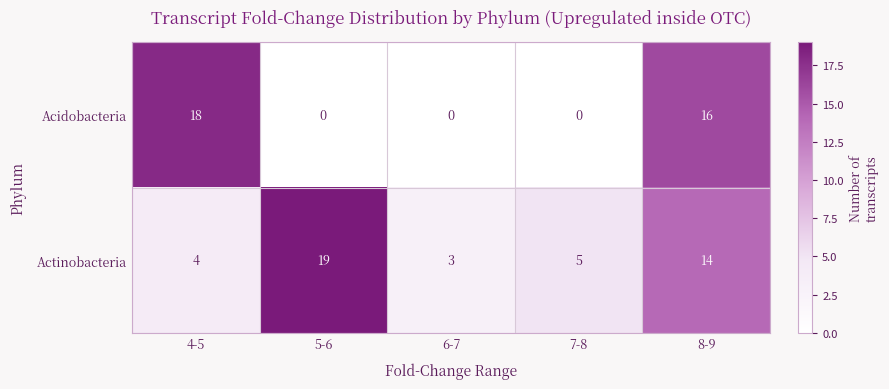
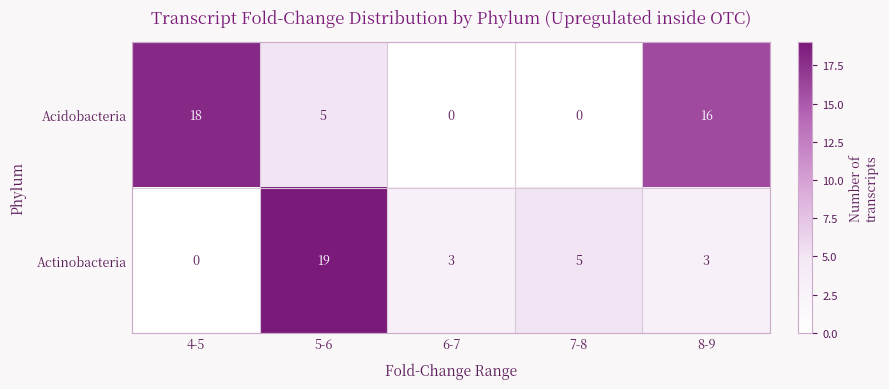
Acidobacteria, 5-6: 0 -> 5
Actinobacteria, 4-5: 4 -> 0
Actinobacteria, 8-9: 14 -> 3
